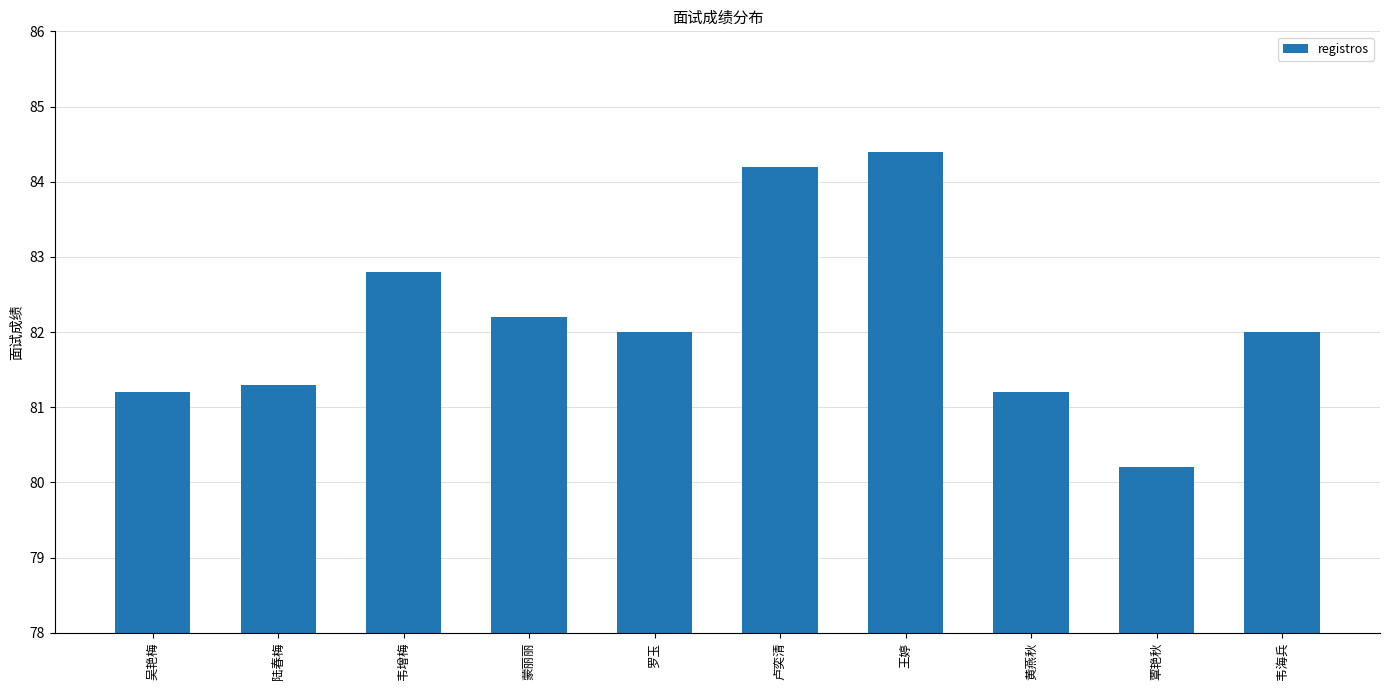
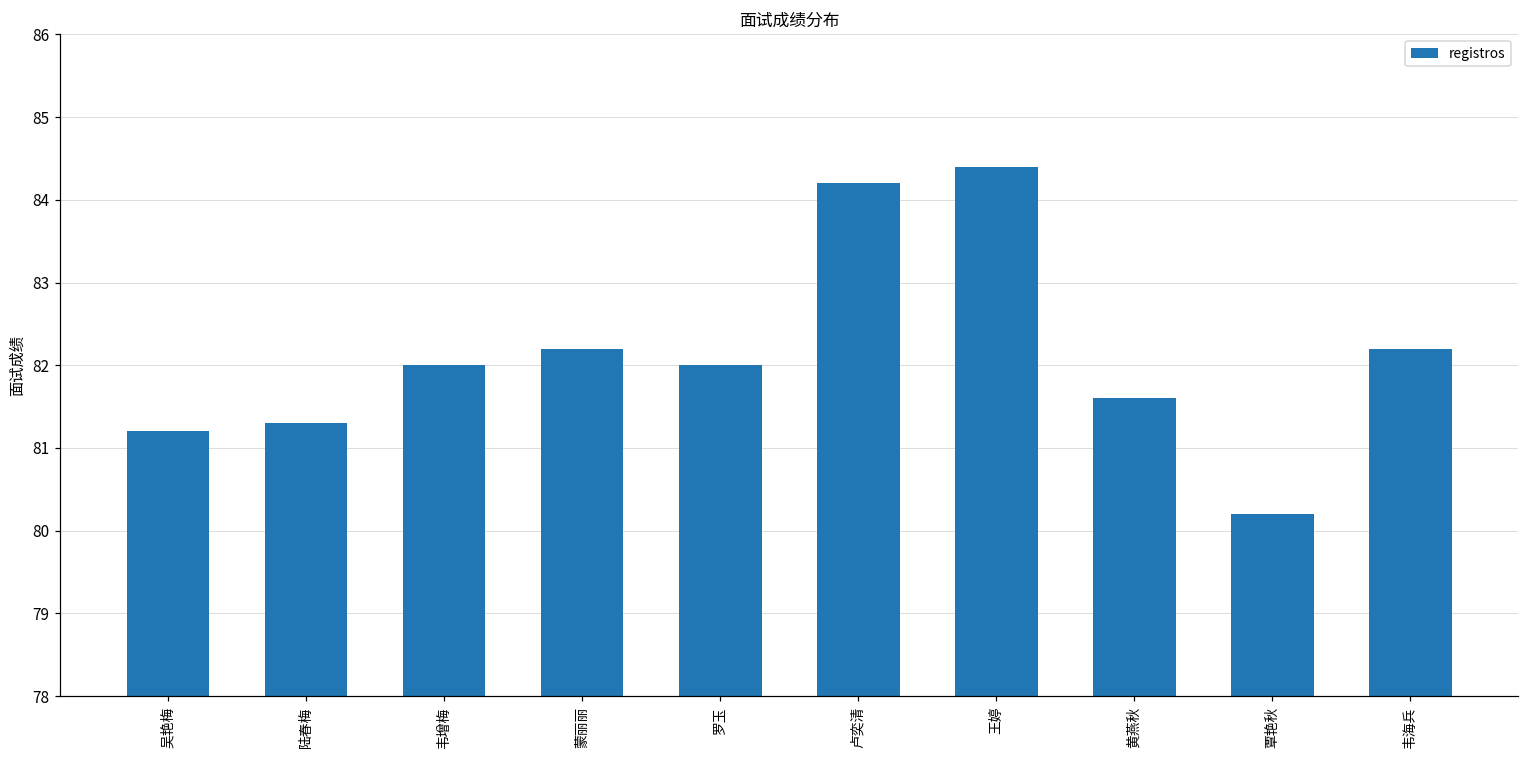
韦增梅: 82.8 -> 82.0
黄燕秋: 81.2 -> 81.6
韦海兵: 82.0 -> 82.2
